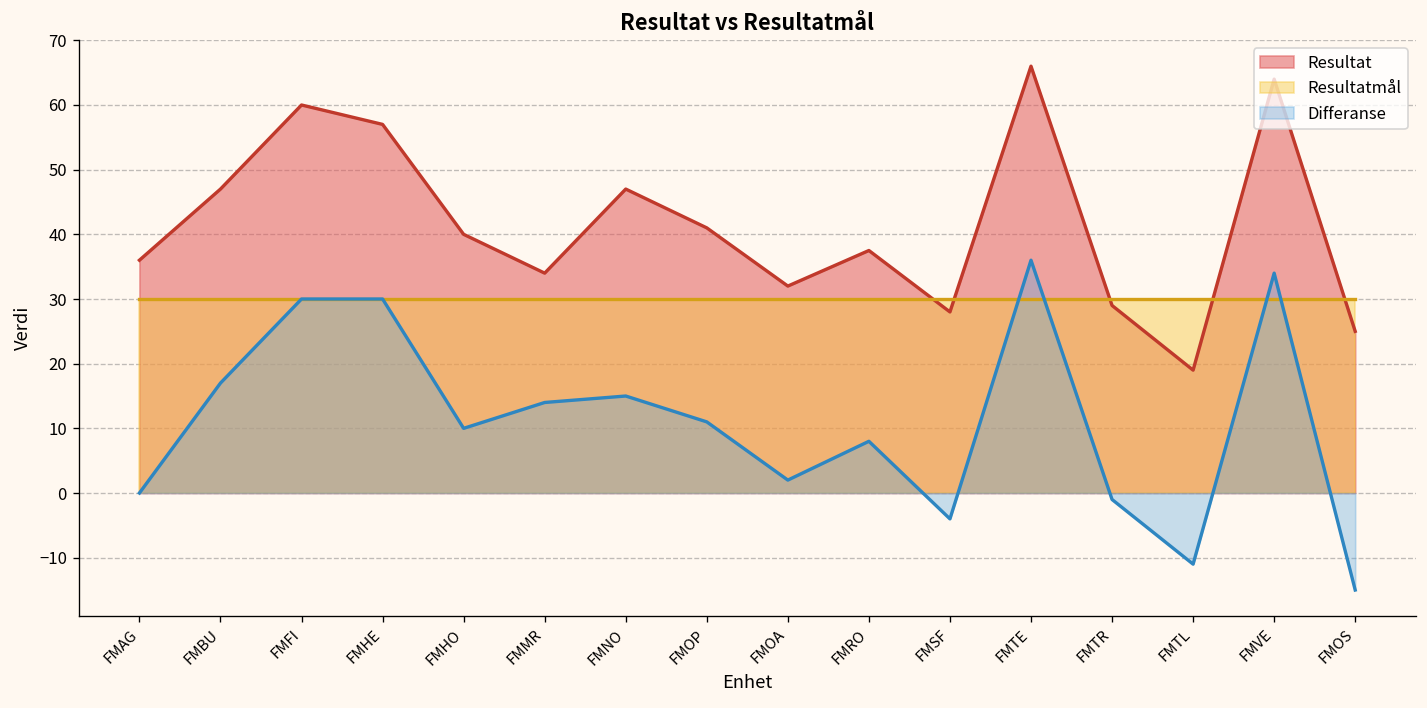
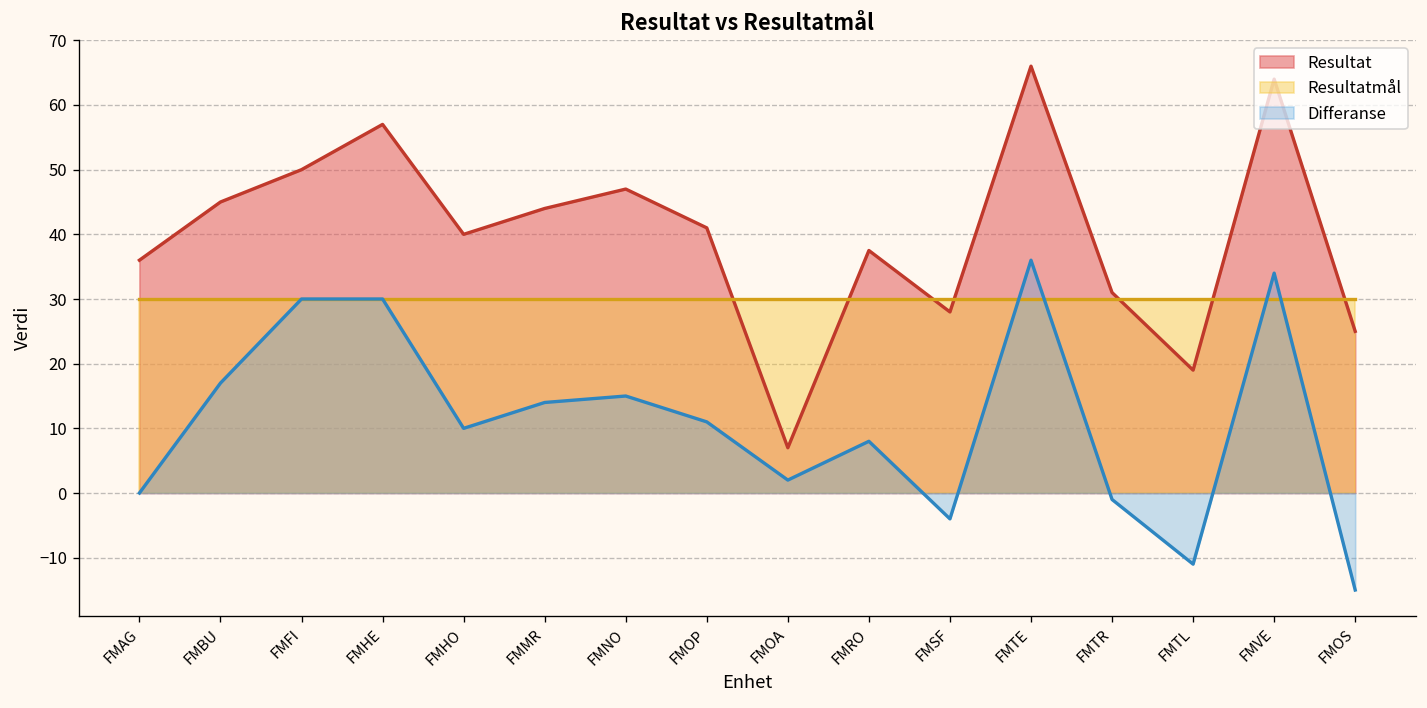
Resultat, FMBU: 47 -> 45
Resultat, FMFI: 60 -> 50
Resultat, FMMR: 34 -> 44
Resultat, FMOA: 32 -> 7
Resultat, FMTR: 29 -> 31
